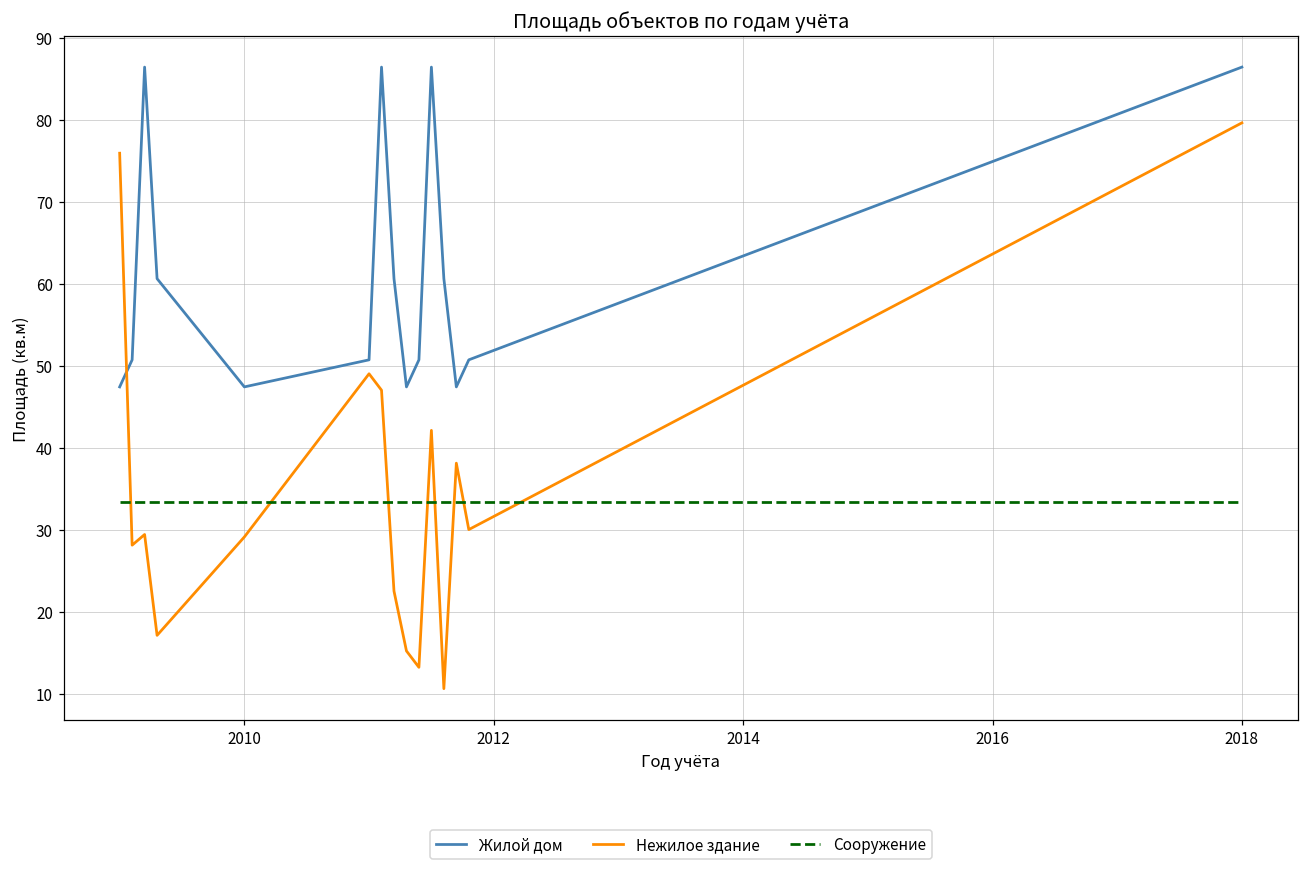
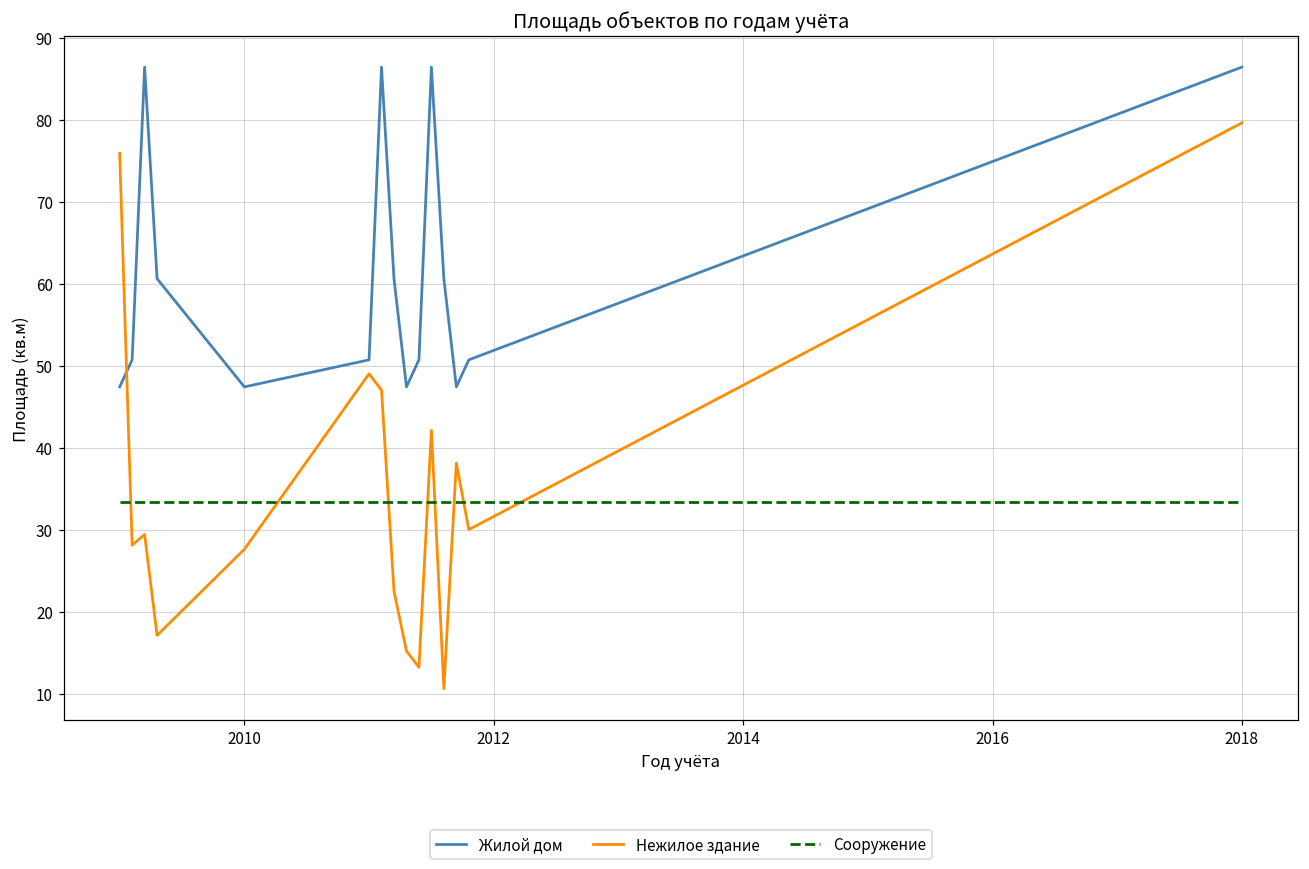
Нежилое здание, 2010: 29 -> 28
